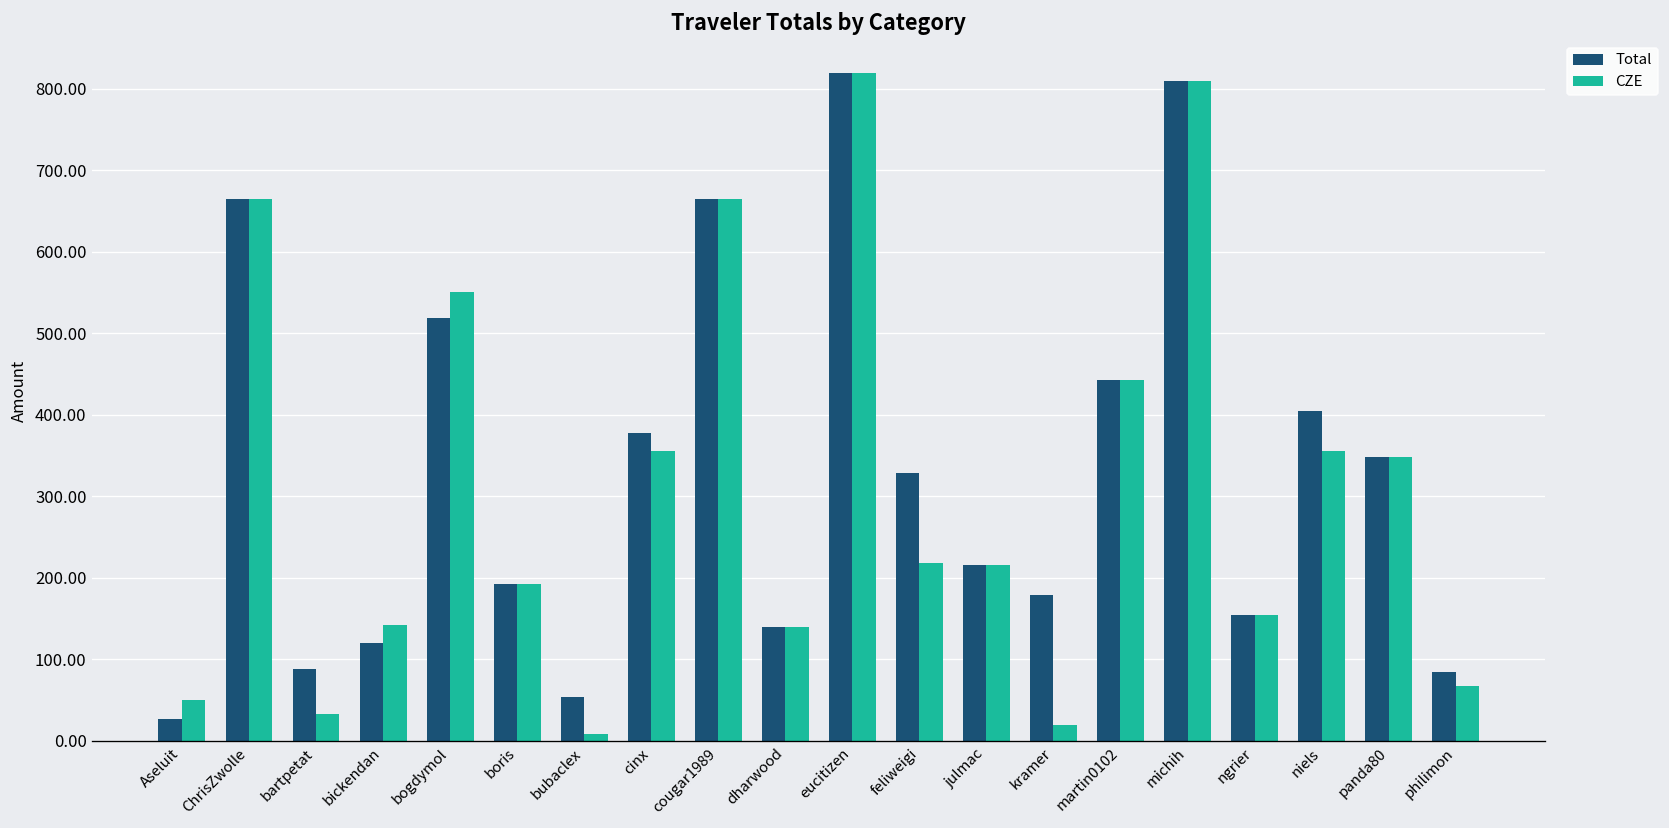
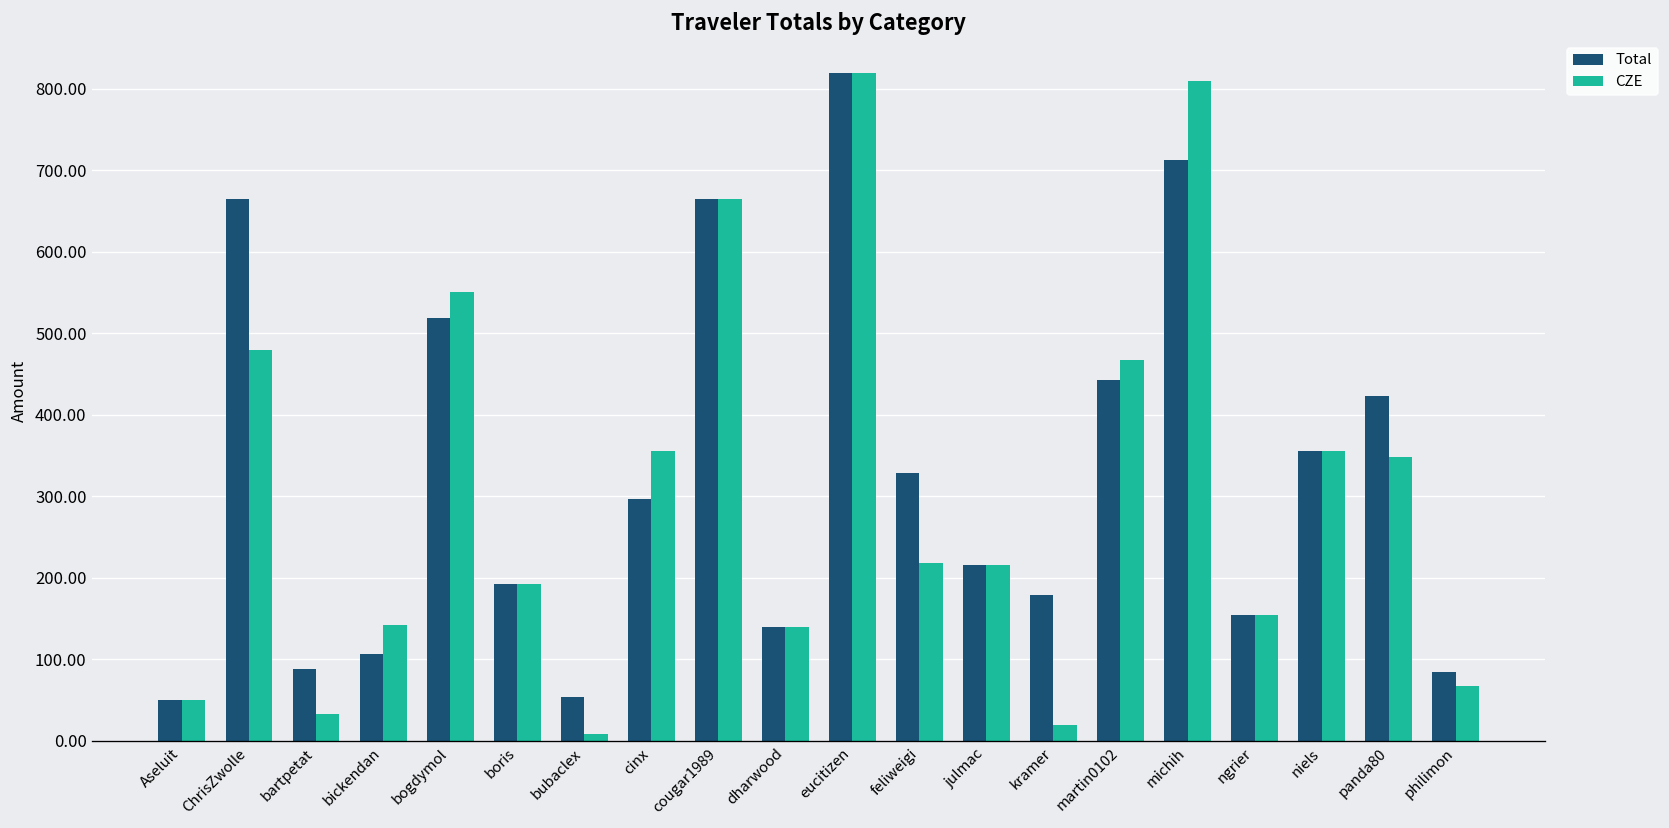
Total, Aseluit: 30 -> 50
CZE, ChrisZwolle: 660 -> 480
Total, bickendan: 120 -> 110
Total, cinx: 380 -> 300
CZE, martin0102: 440 -> 470
Total, michih: 810 -> 710
Total, niels: 400 -> 360
Total, panda80: 350 -> 420
